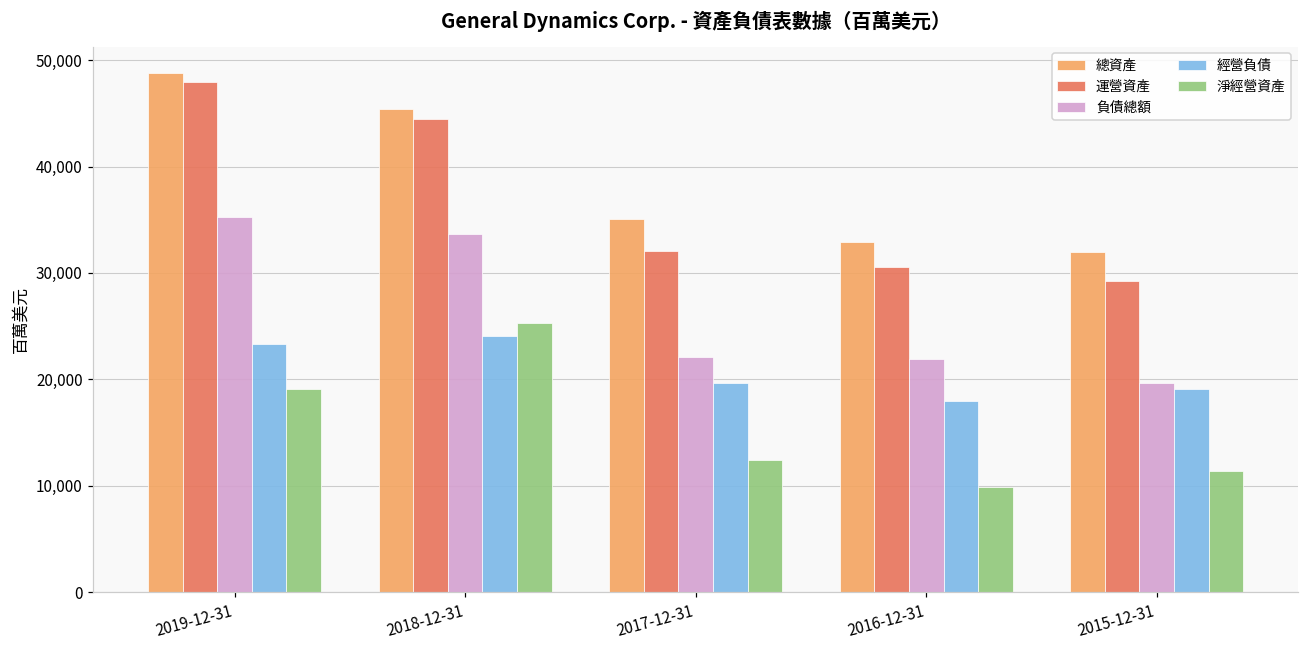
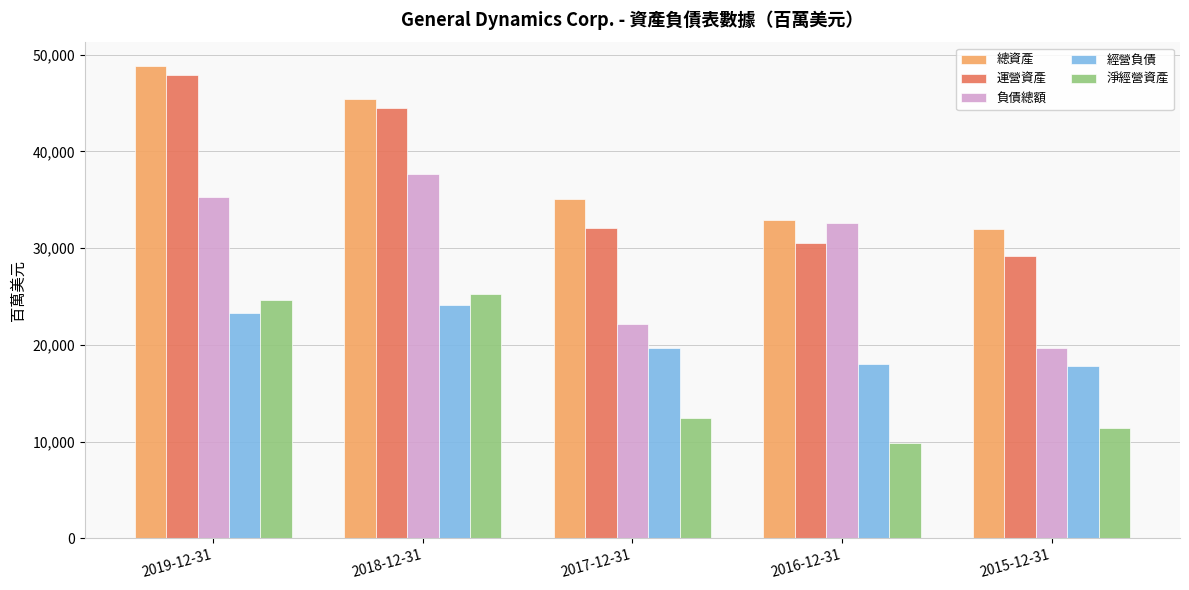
淨經營資產, 2019-12-31: 19,000 -> 25,000
負債總額, 2018-12-31: 34,000 -> 38,000
負債總額, 2016-12-31: 22,000 -> 33,000
經營負債, 2015-12-31: 19,000 -> 18,000
